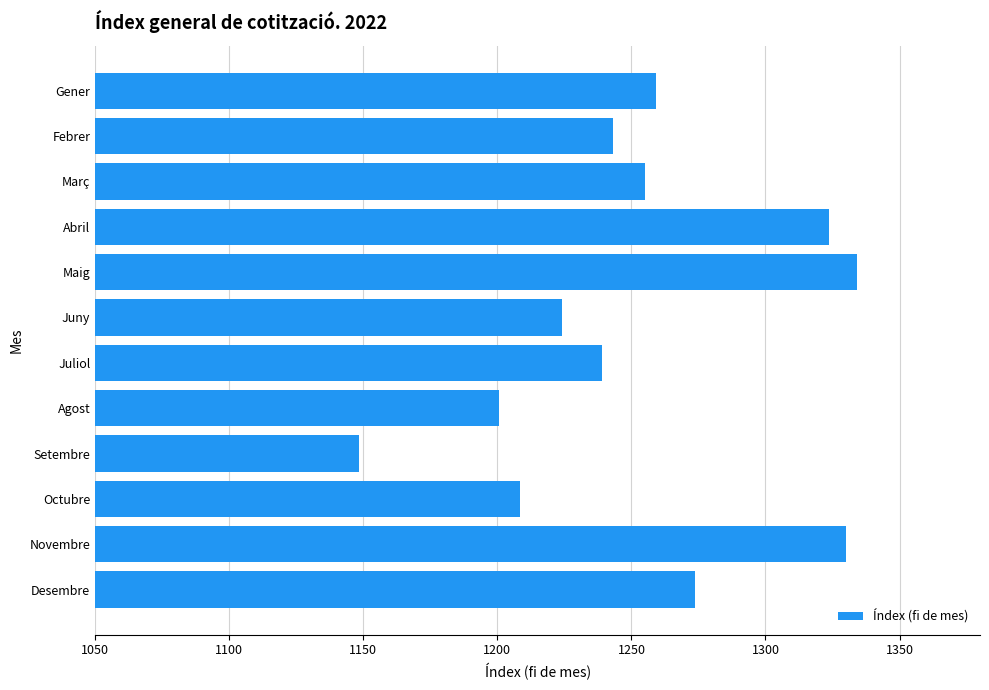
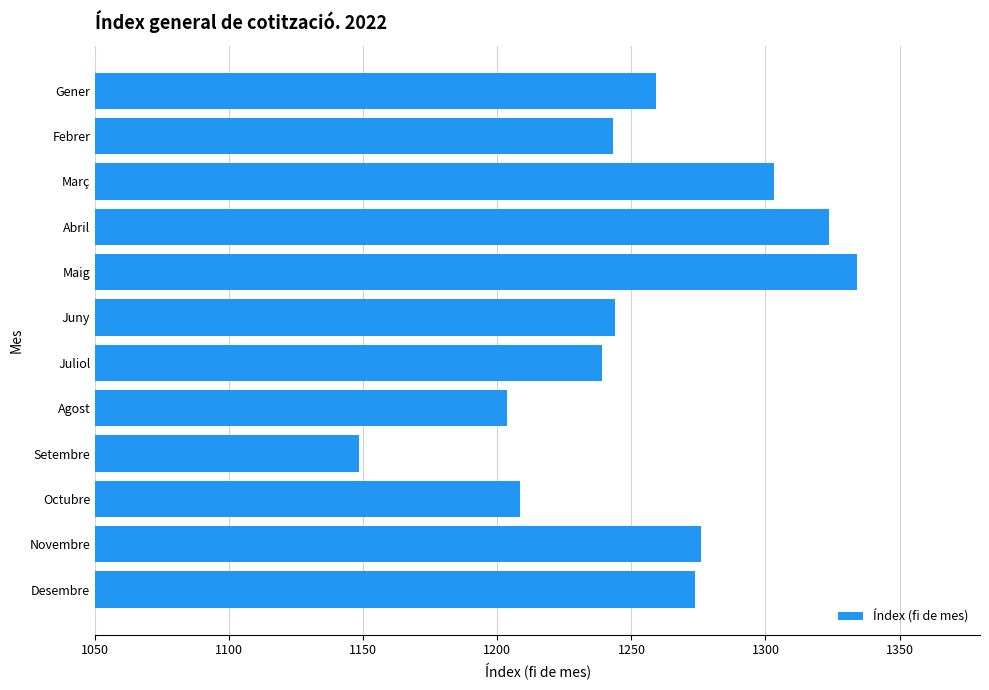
Març: 1255 -> 1303
Juny: 1224 -> 1244
Agost: 1201 -> 1204
Novembre: 1330 -> 1276
